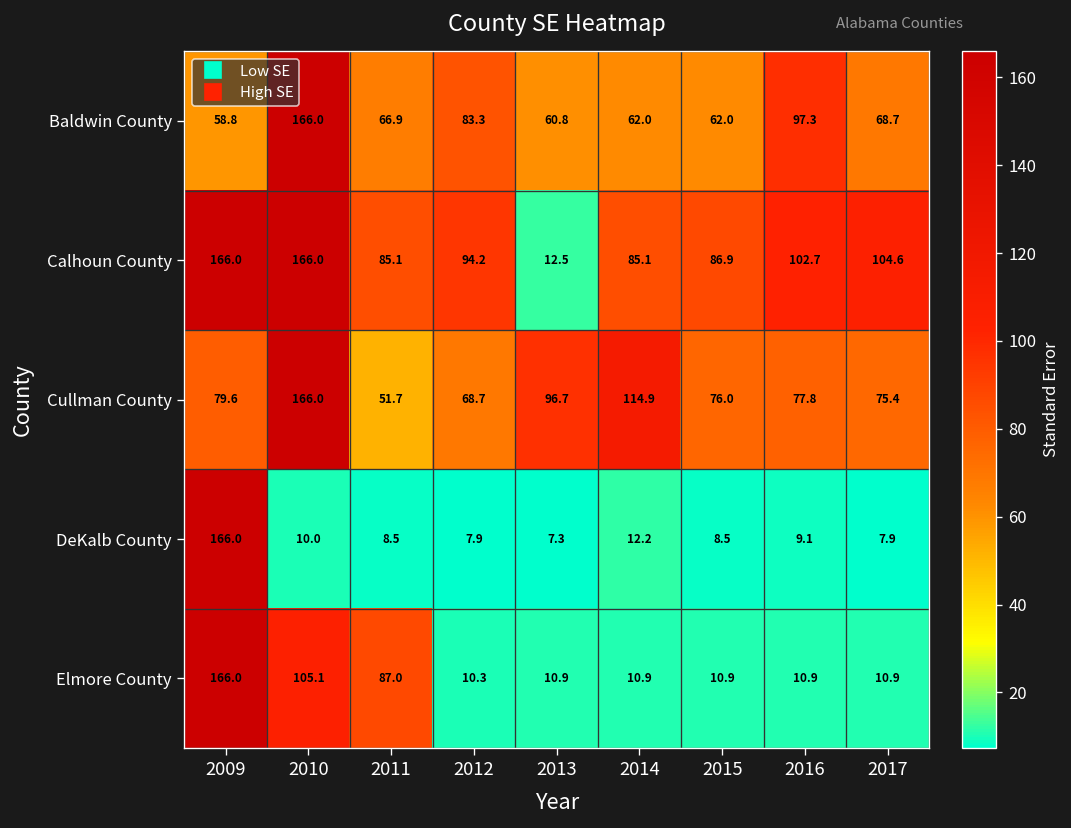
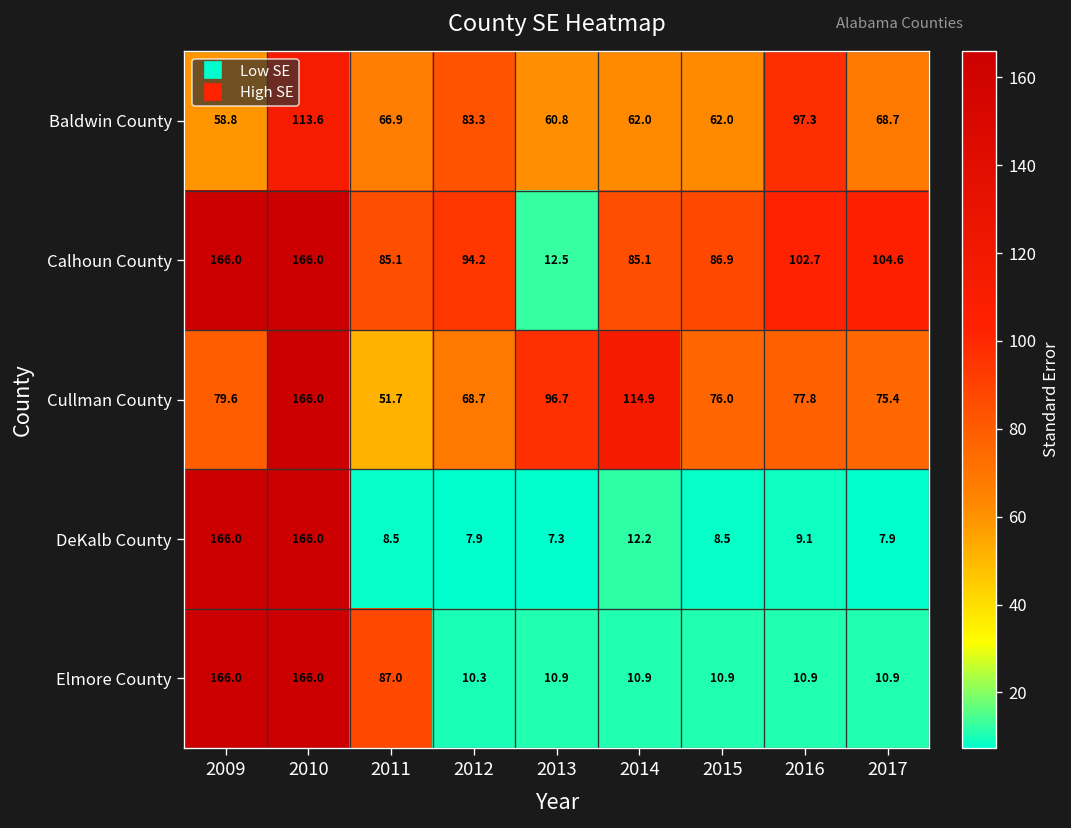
Baldwin County, 2010: 166.0 -> 113.6
DeKalb County, 2010: 10.0 -> 166.0
Elmore County, 2010: 105.1 -> 166.0
